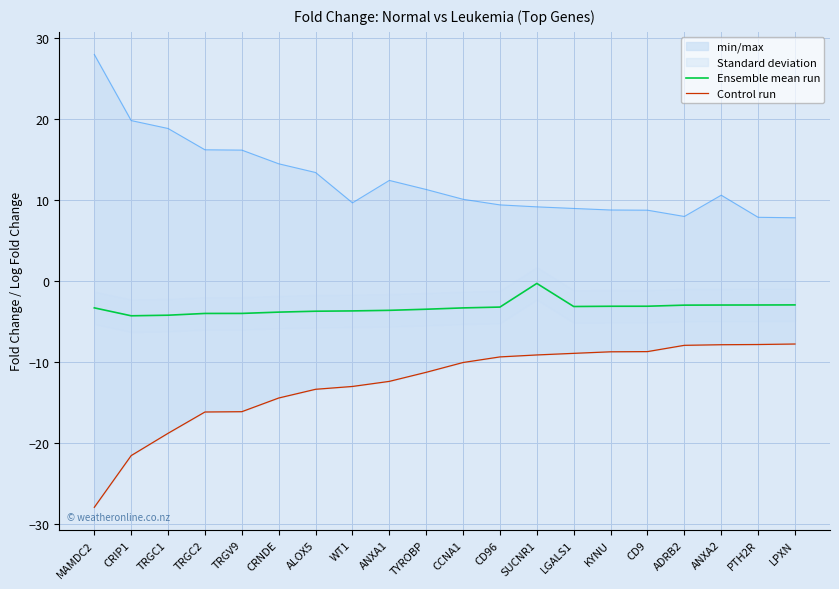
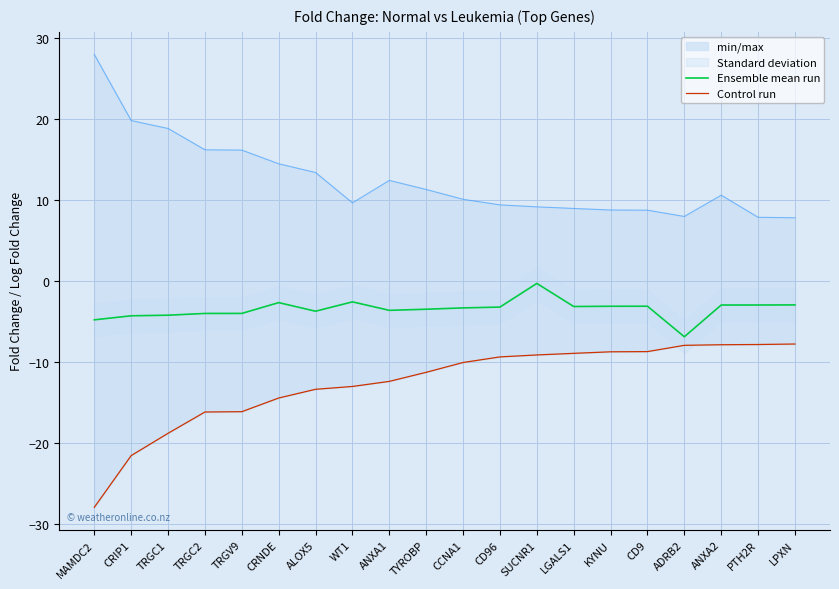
Ensemble mean run, MAMDC2: -3 -> -5
Ensemble mean run, CRNDE: -4 -> -3
Ensemble mean run, WT1: -4 -> -3
Ensemble mean run, ADRB2: -3 -> -7
